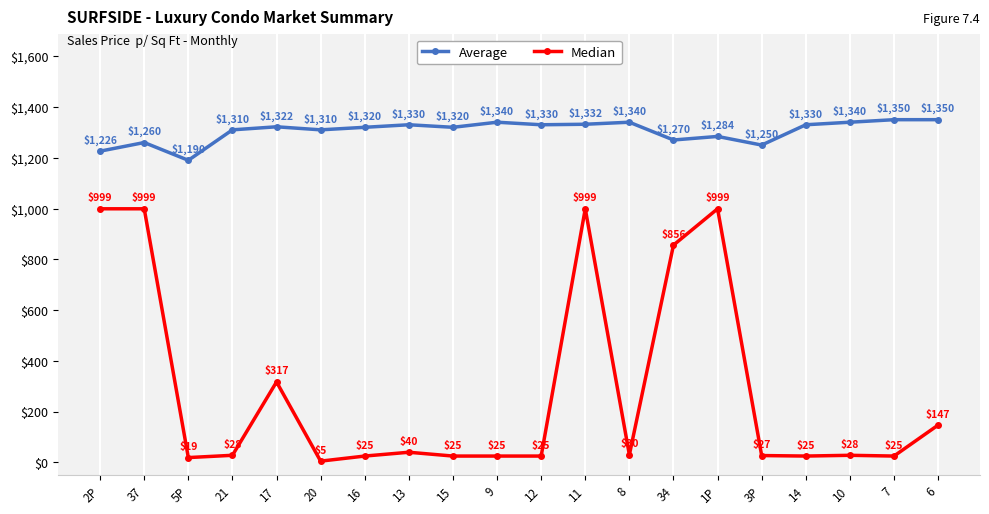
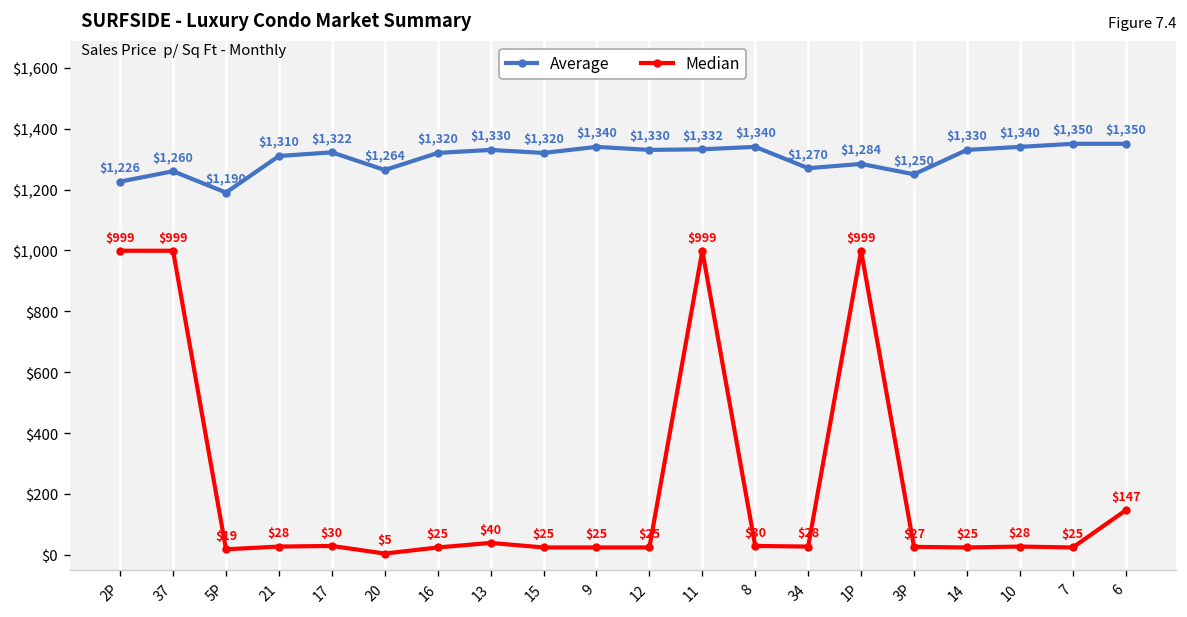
Median, 17: $317 -> $30
Average, 20: $1,310 -> $1,264
Median, 34: $856 -> $28
